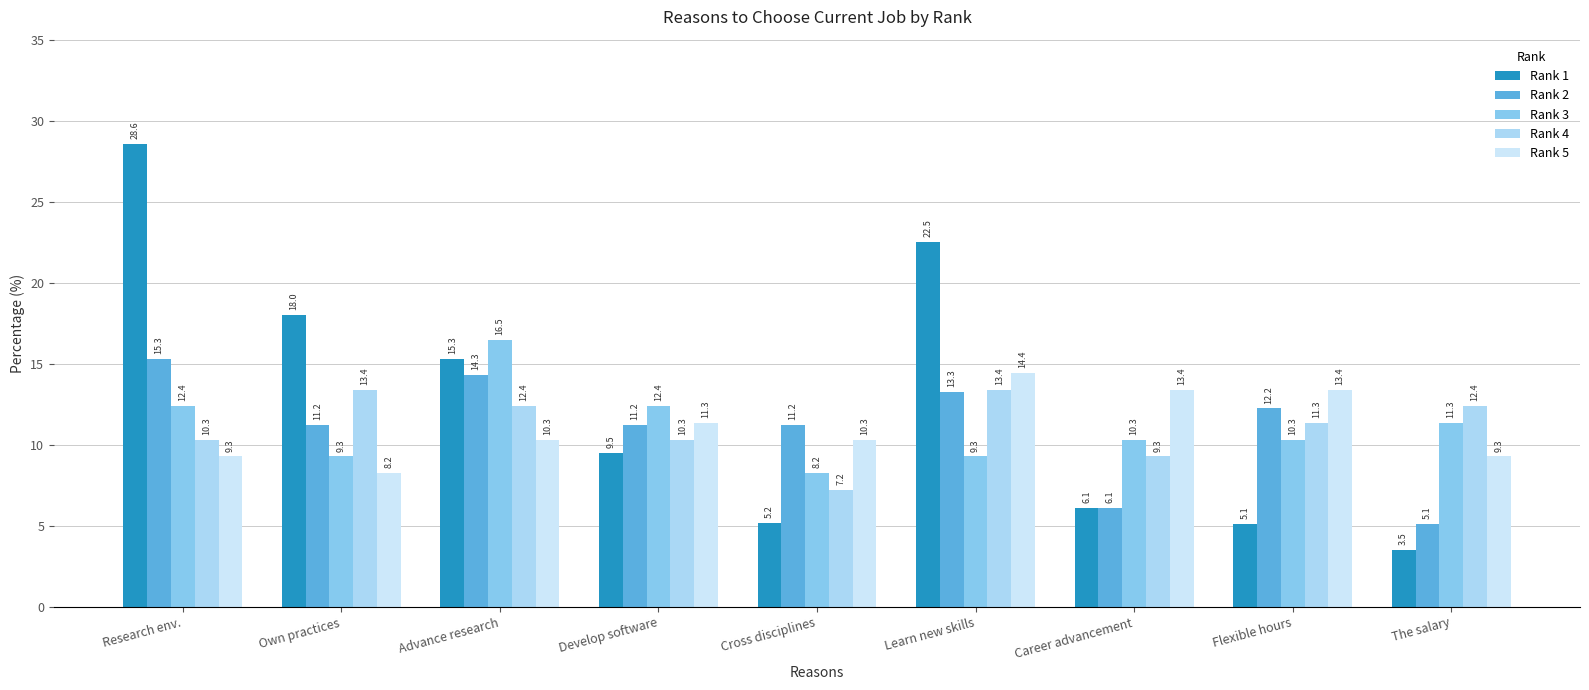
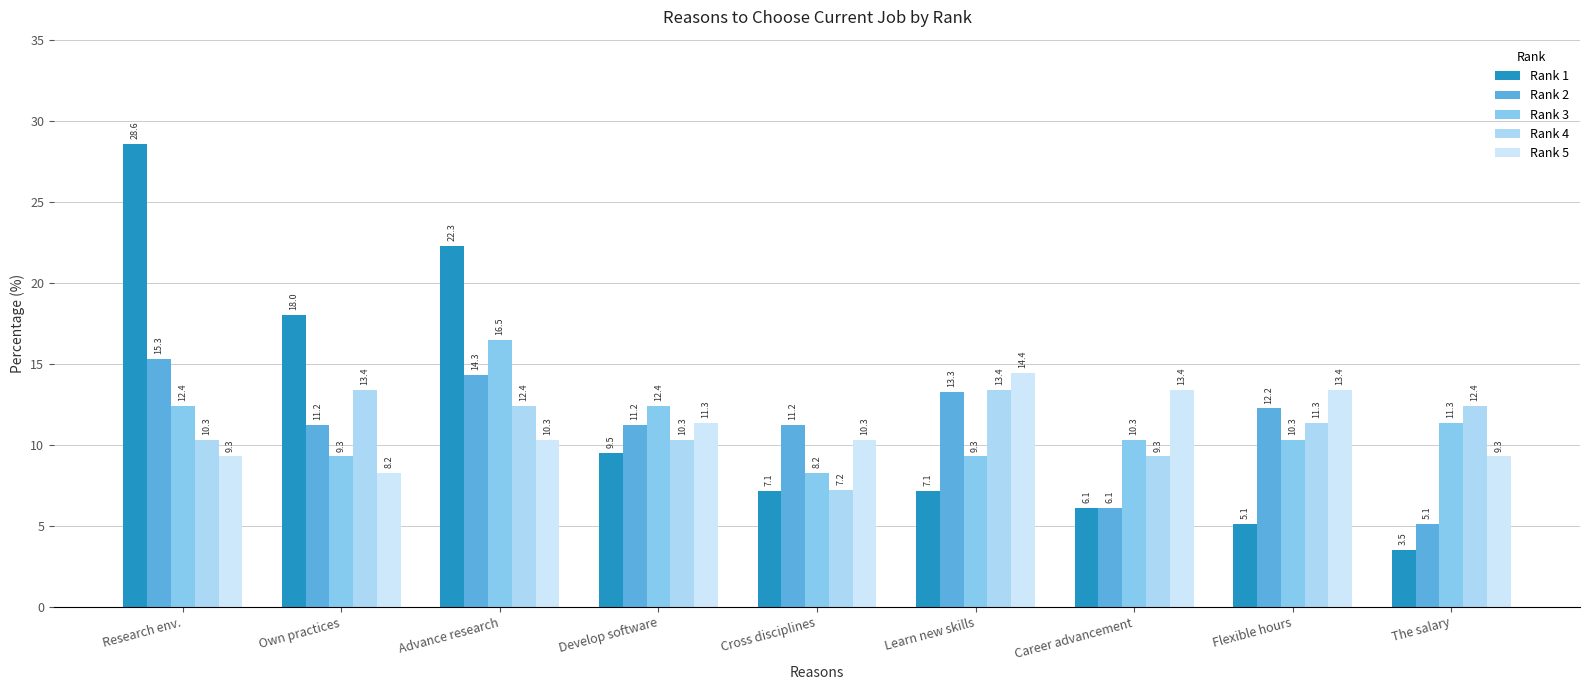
Rank 1, Advance research: 15.3 -> 22.3
Rank 1, Cross disciplines: 5.2 -> 7.1
Rank 1, Learn new skills: 22.5 -> 7.1
